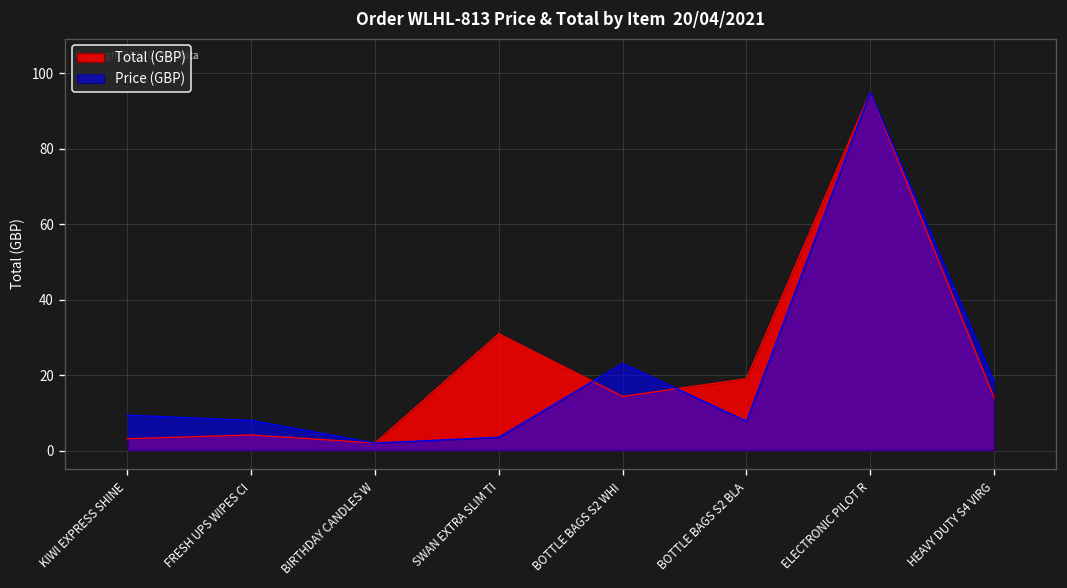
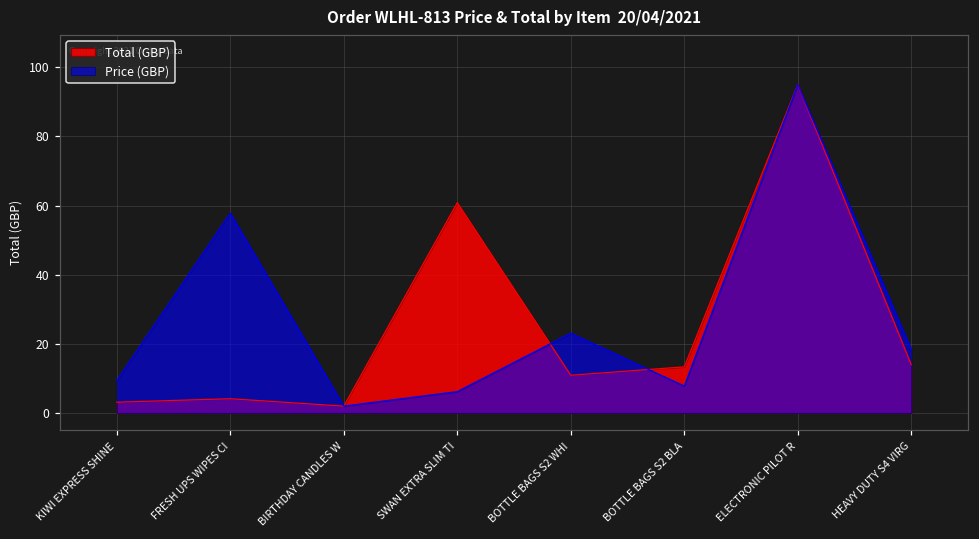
Price (GBP), FRESH UPS WIPES CI: 8 -> 58
Total (GBP), SWAN EXTRA SLIM TI: 31 -> 61
Price (GBP), SWAN EXTRA SLIM TI: 4 -> 6
Total (GBP), BOTTLE BAGS S2 WHI: 14 -> 11
Total (GBP), BOTTLE BAGS S2 BLA: 19 -> 13
